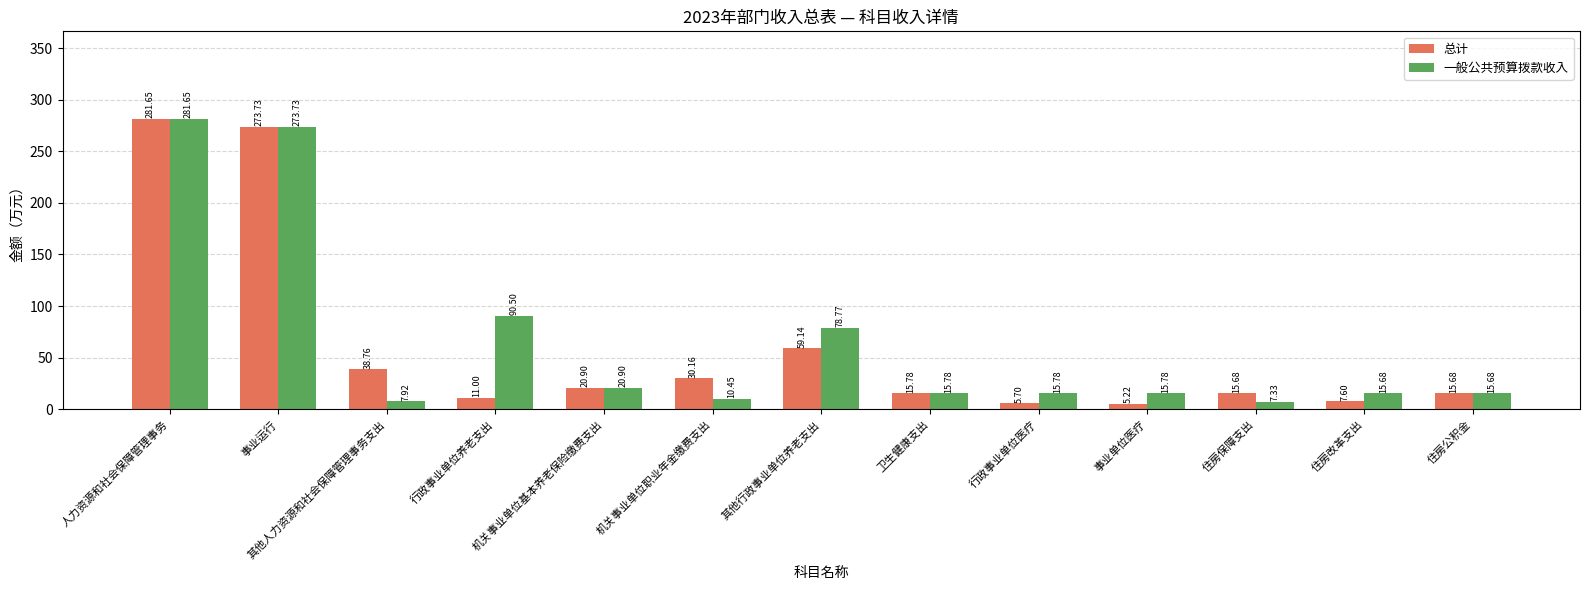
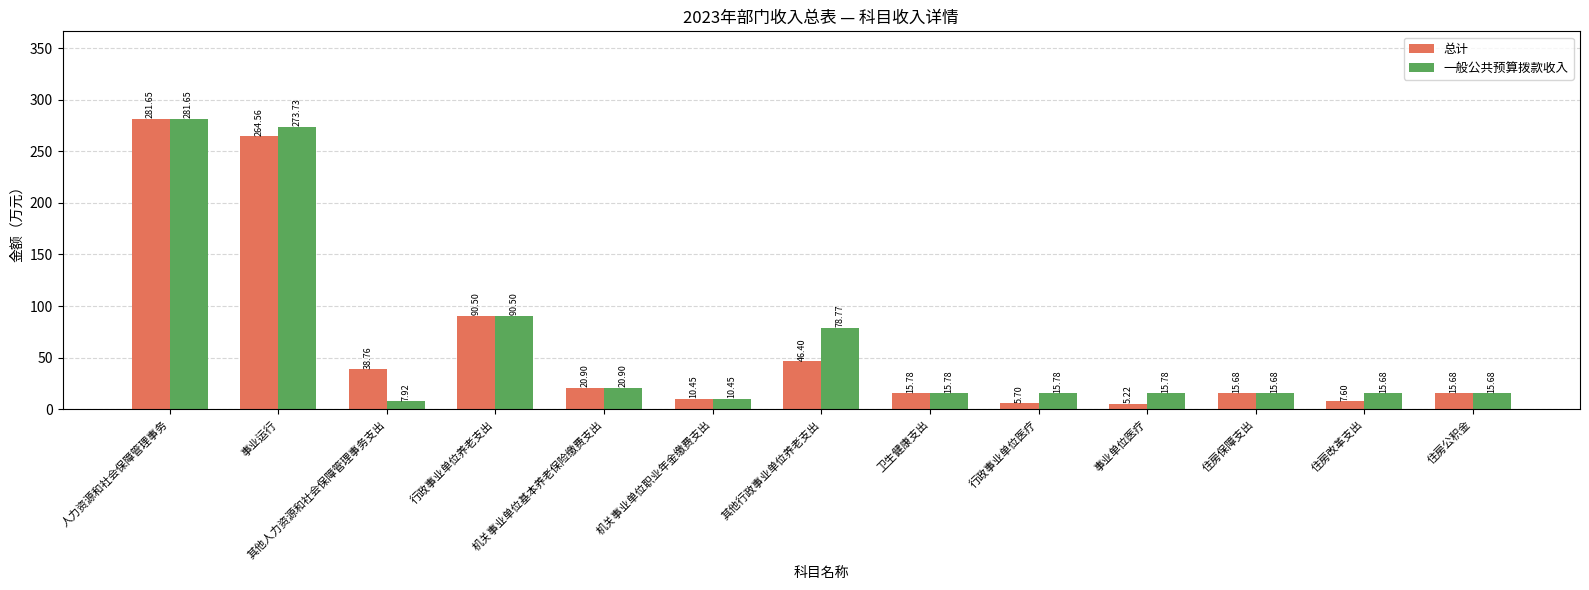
总计, 事业运行: 273.73 -> 264.56
总计, 行政事业单位养老支出: 11.00 -> 90.50
总计, 机关事业单位职业年金缴费支出: 30.16 -> 10.45
总计, 其他行政事业单位养老支出: 59.14 -> 46.40
一般公共预算拨款收入, 住房保障支出: 7.33 -> 15.68
